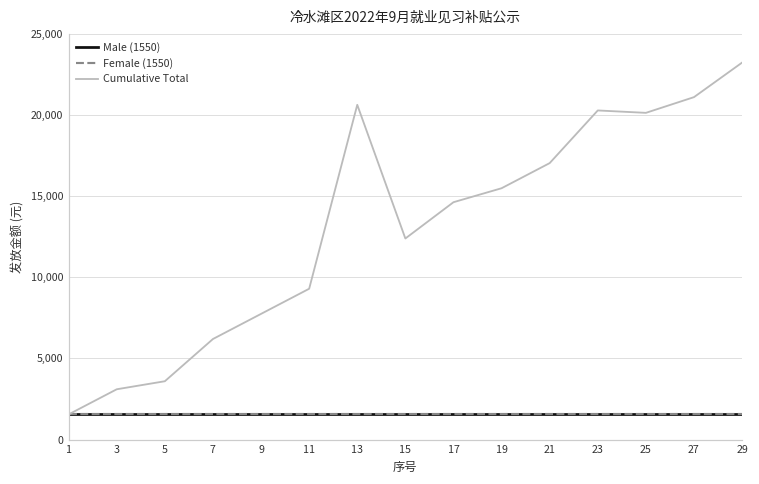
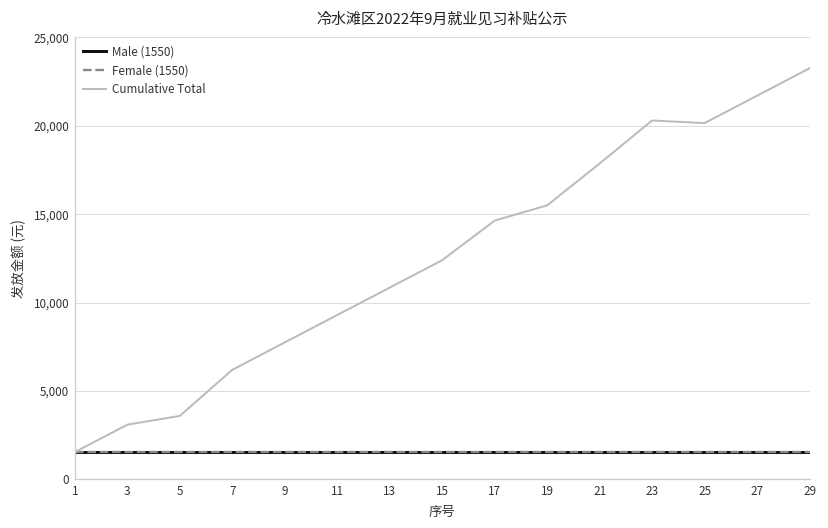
Cumulative Total, 13: 20,600 -> 10,900
Cumulative Total, 21: 17,100 -> 17,900
Cumulative Total, 27: 21,100 -> 21,700
